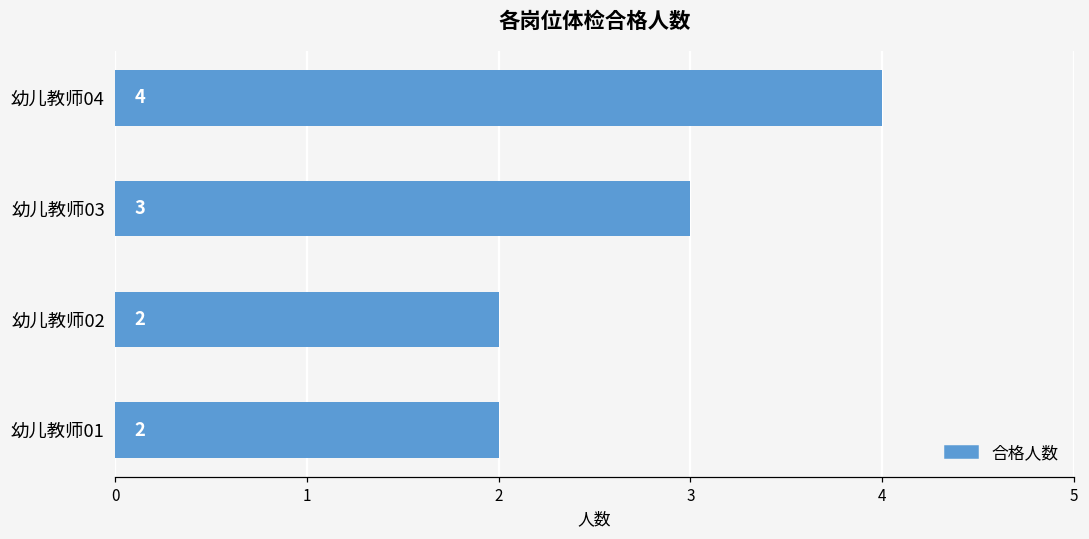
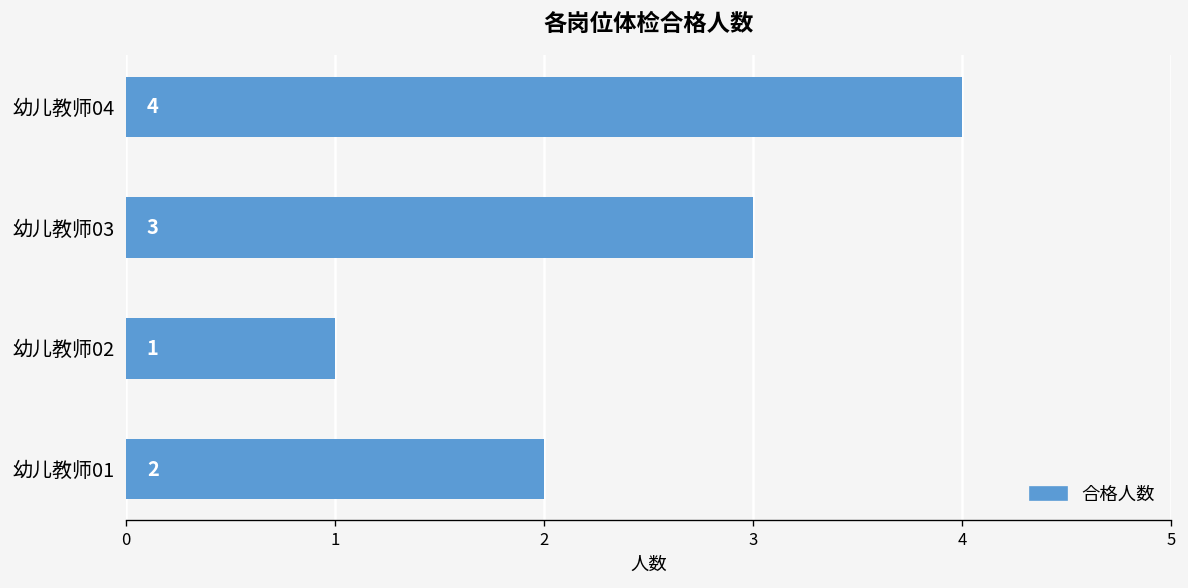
幼儿教师02: 2 -> 1
